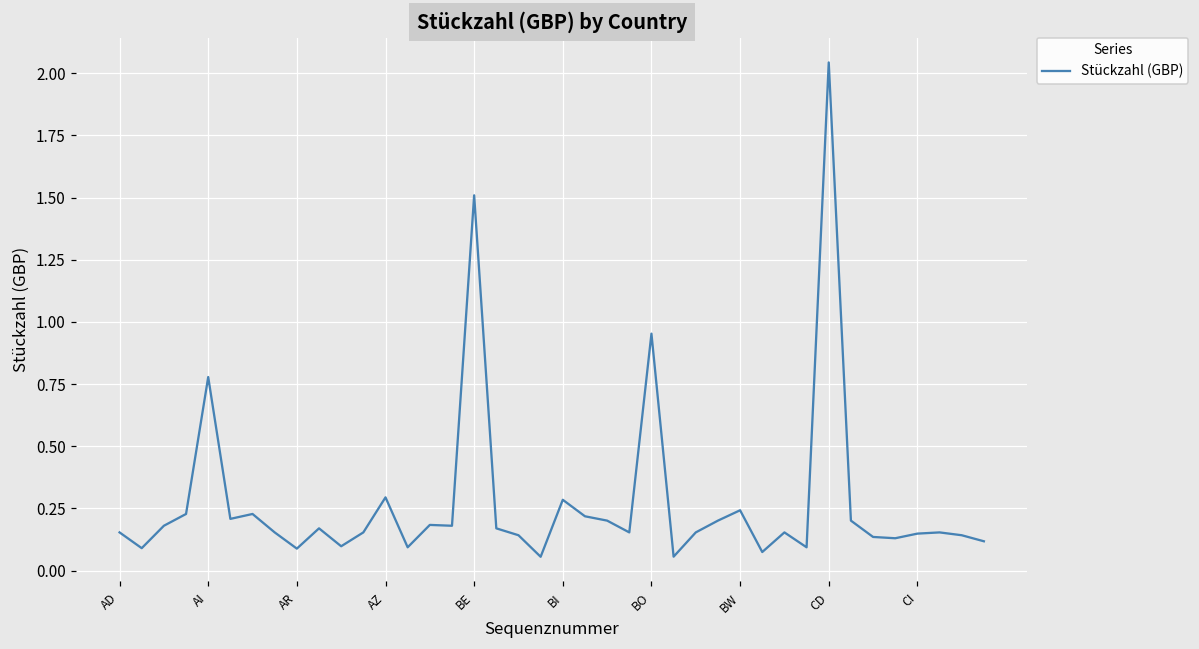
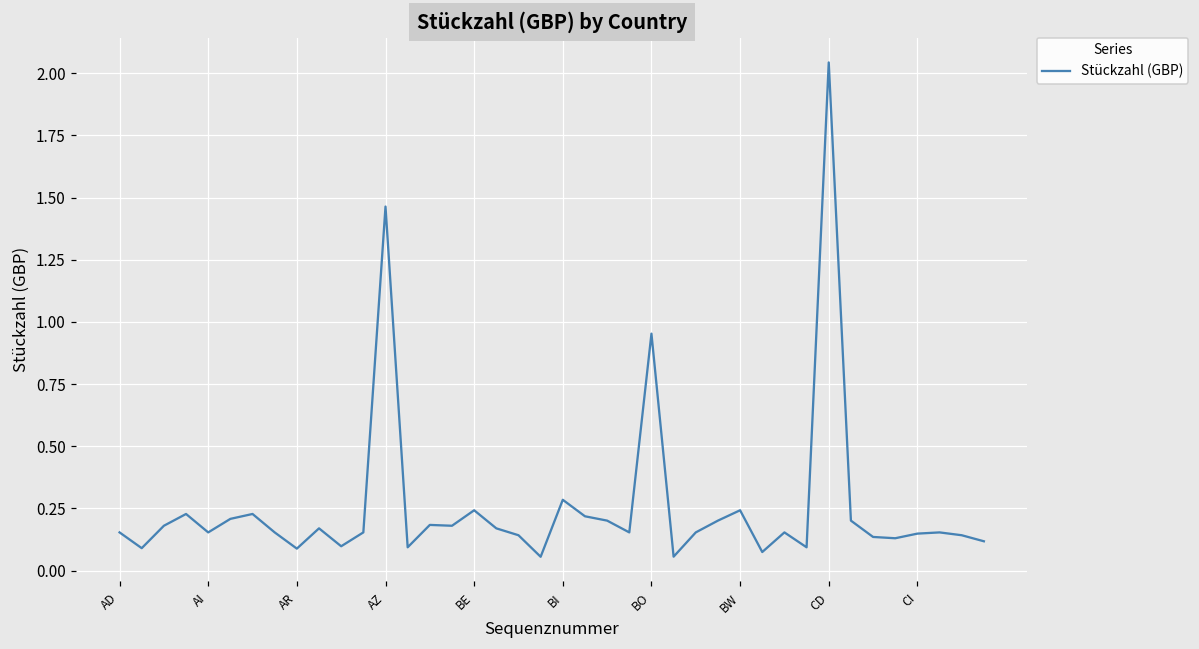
AI: 0.78 -> 0.15
AZ: 0.29 -> 1.46
BE: 1.51 -> 0.24
